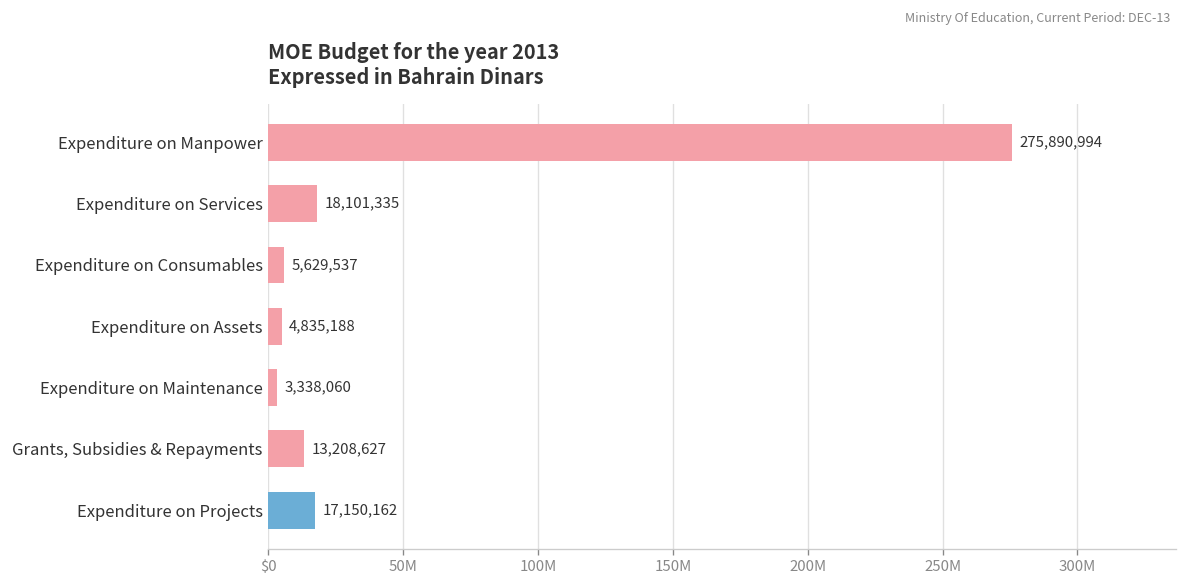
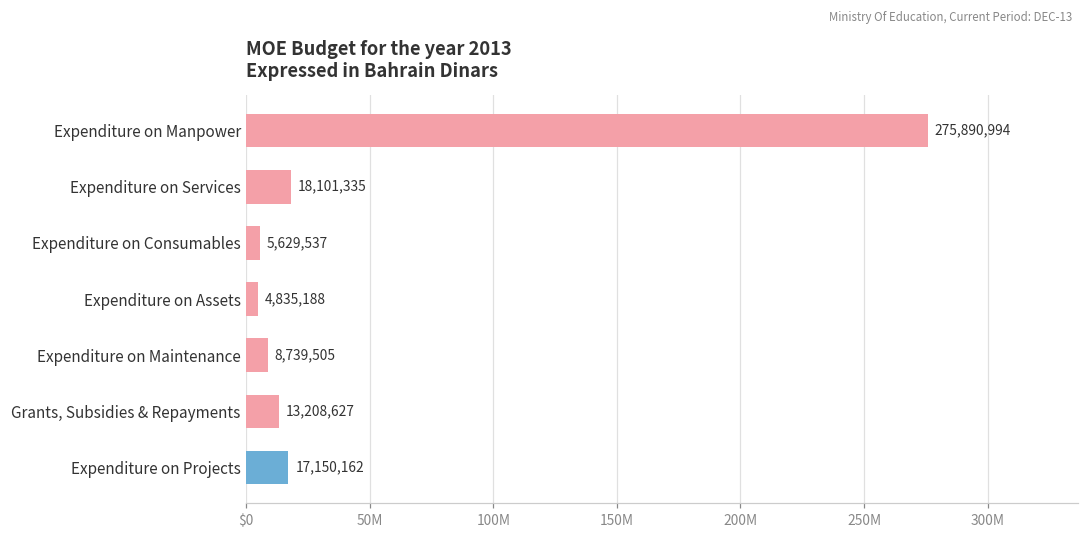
Expenditure on Maintenance: 3,338,060 -> 8,739,505
